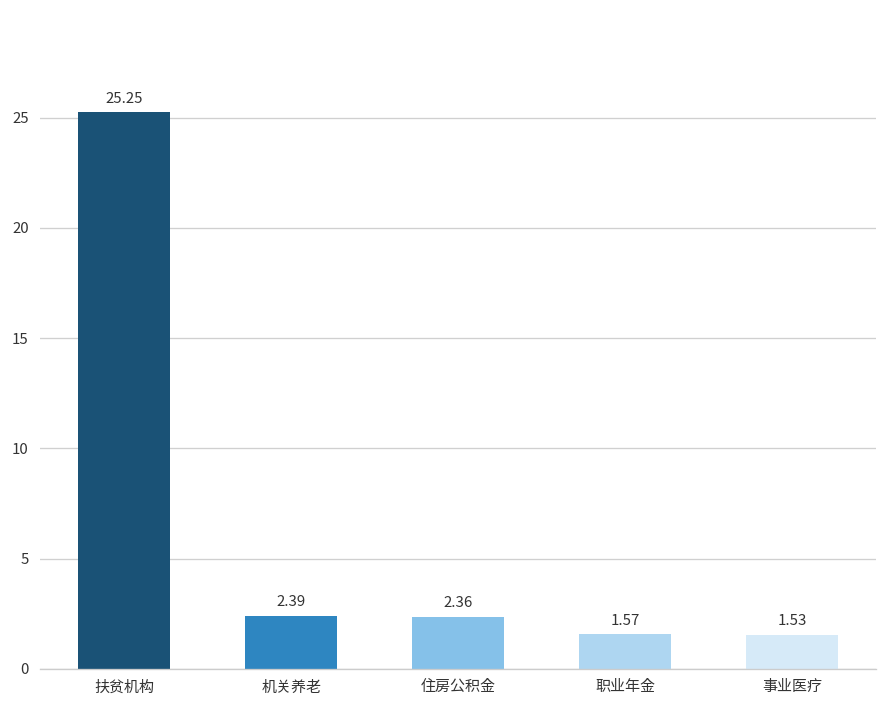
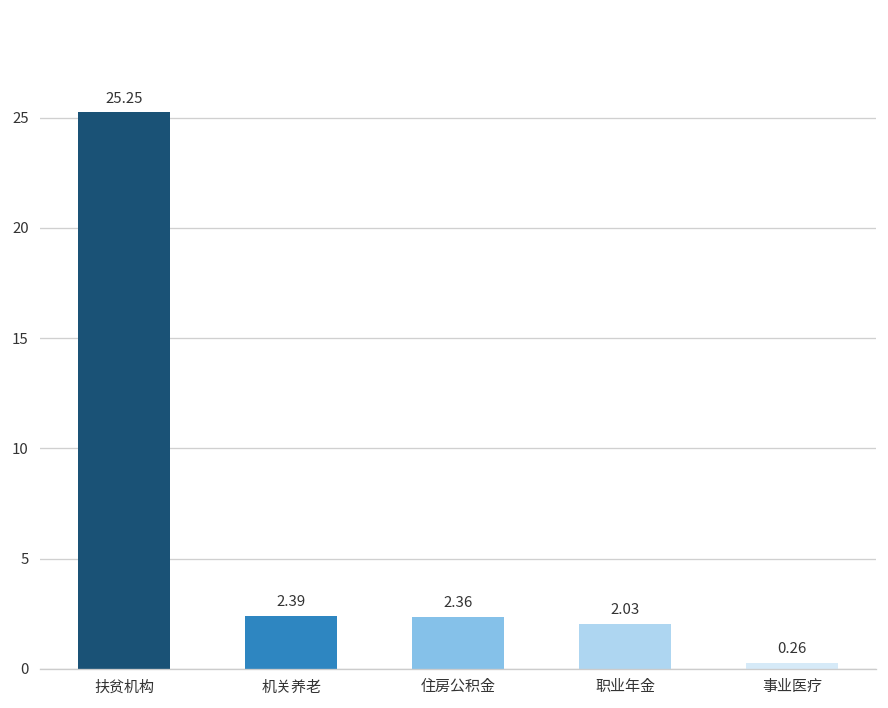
职业年金: 1.57 -> 2.03
事业医疗: 1.53 -> 0.26
